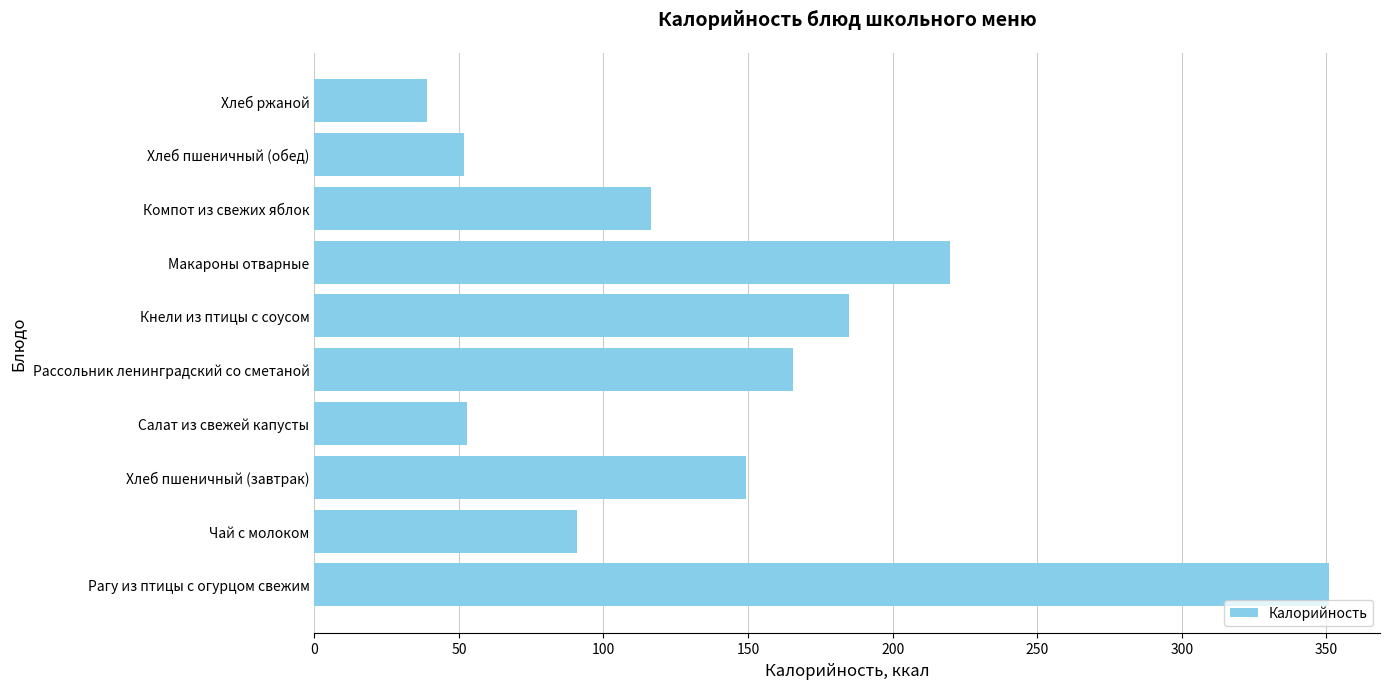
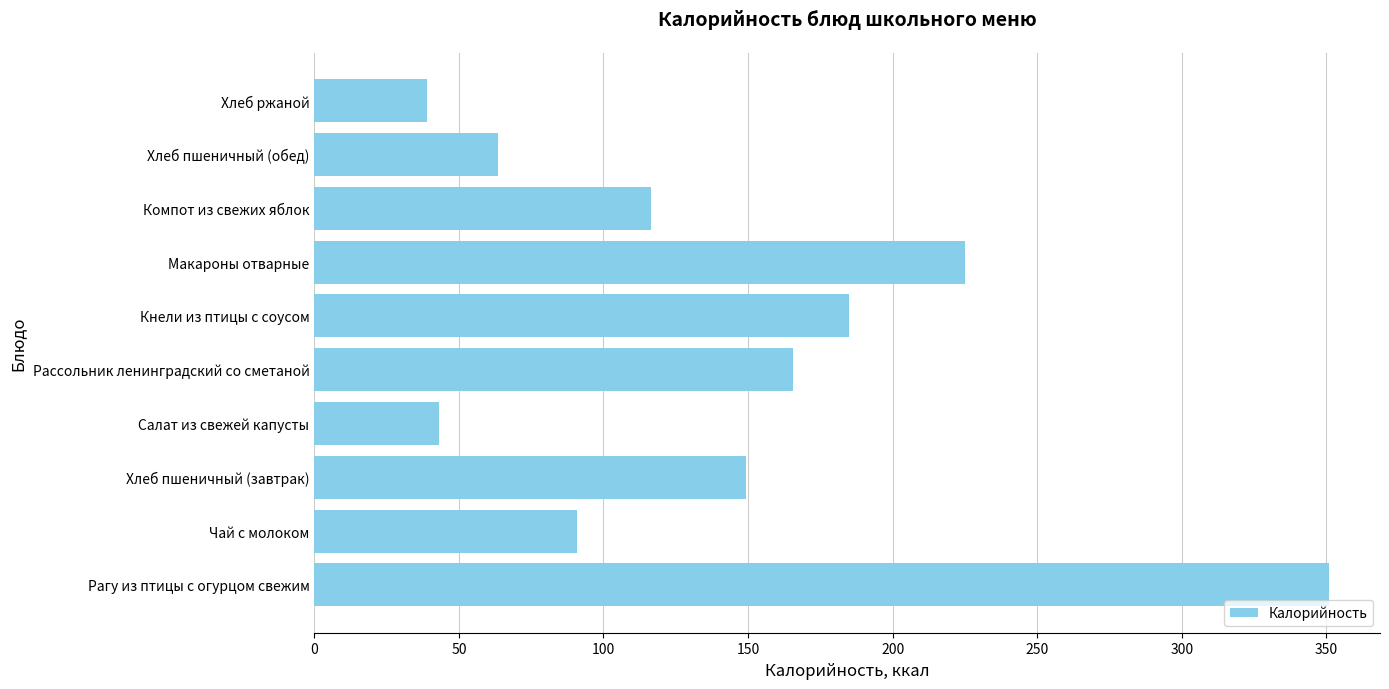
Хлеб пшеничный (обед): 52 -> 64
Макароны отварные: 220 -> 225
Салат из свежей капусты: 53 -> 43
